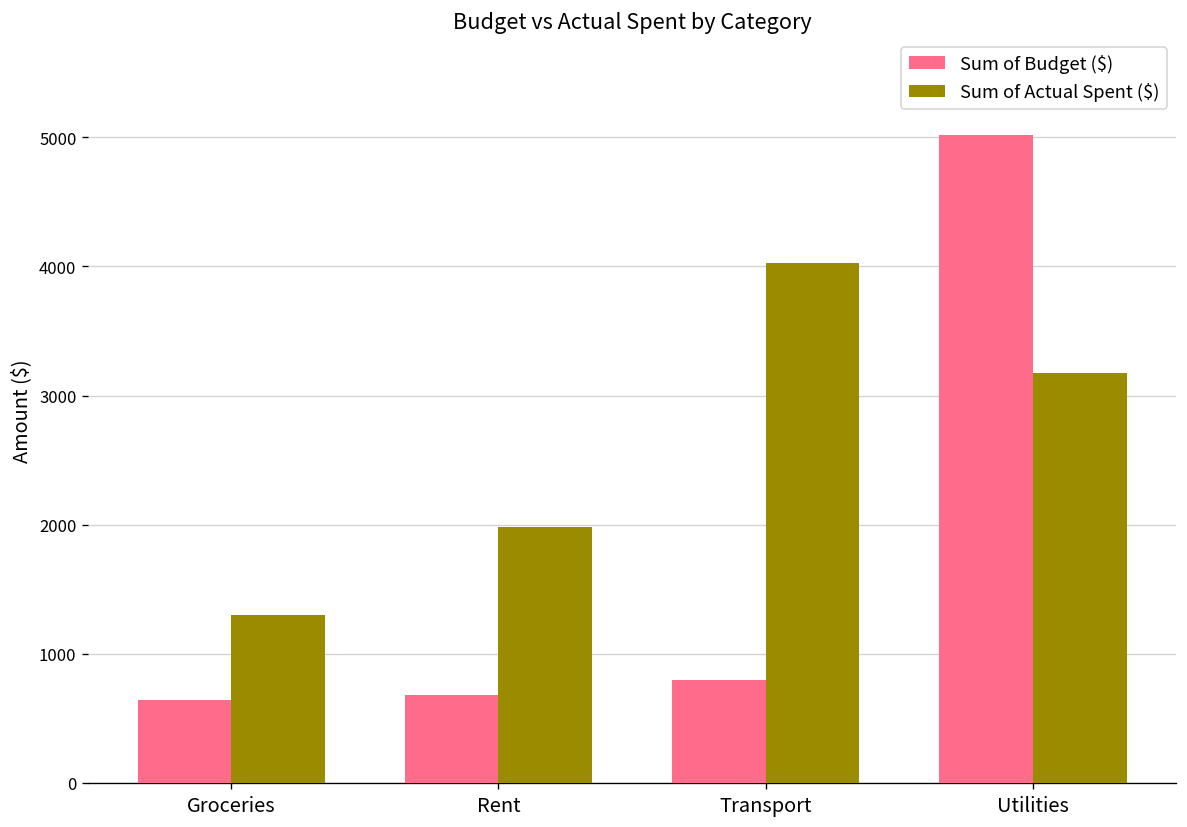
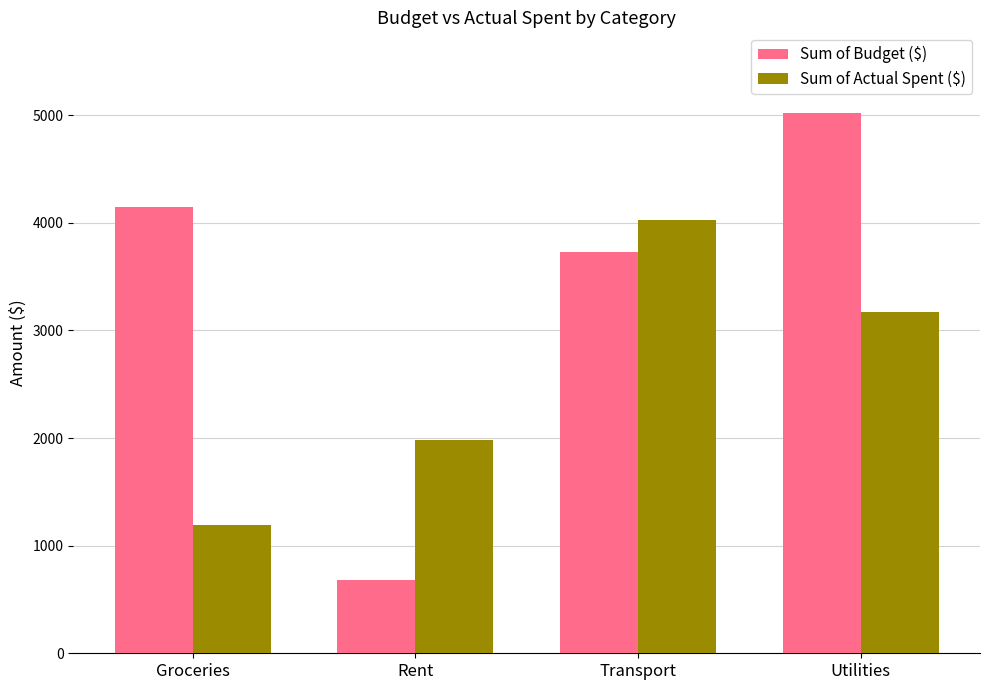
Sum of Budget ($), Groceries: 640 -> 4150
Sum of Actual Spent ($), Groceries: 1300 -> 1190
Sum of Budget ($), Transport: 800 -> 3730
